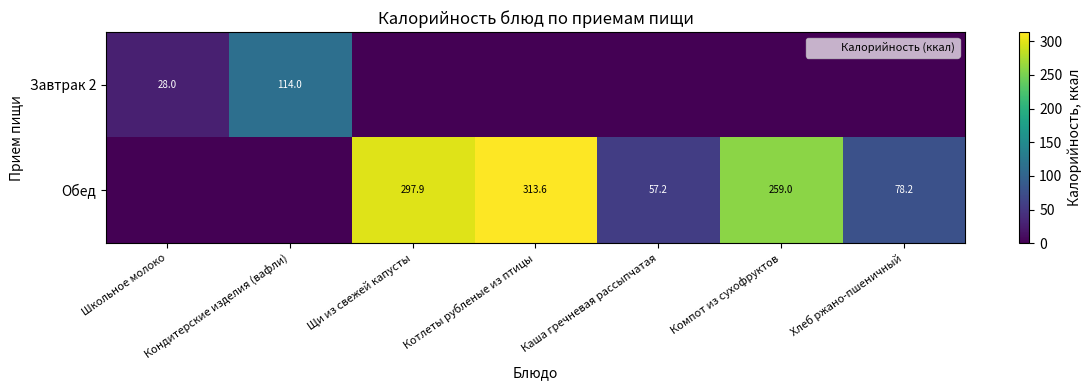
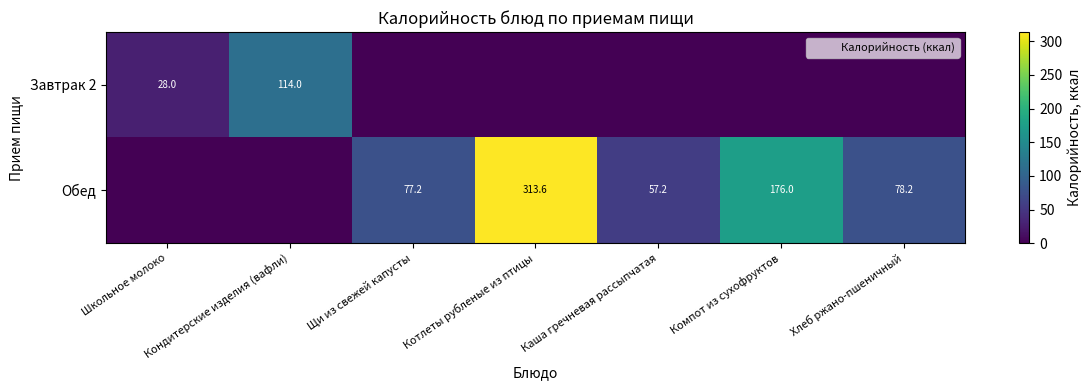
Обед, Щи из свежей капусты: 297.9 -> 77.2
Обед, Компот из сухофруктов: 259.0 -> 176.0
